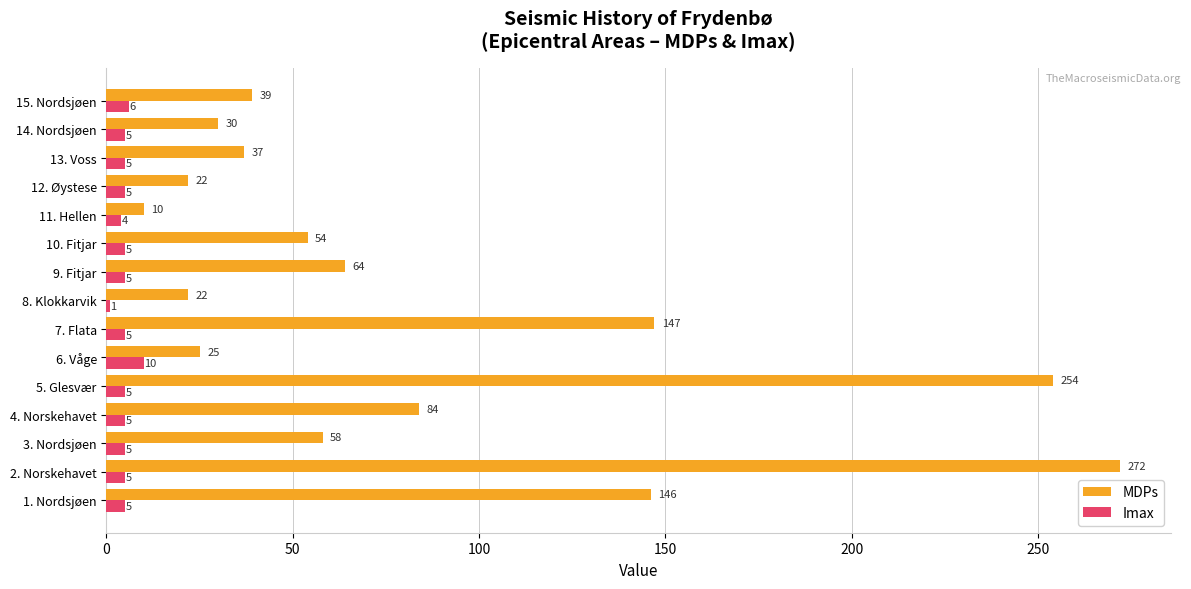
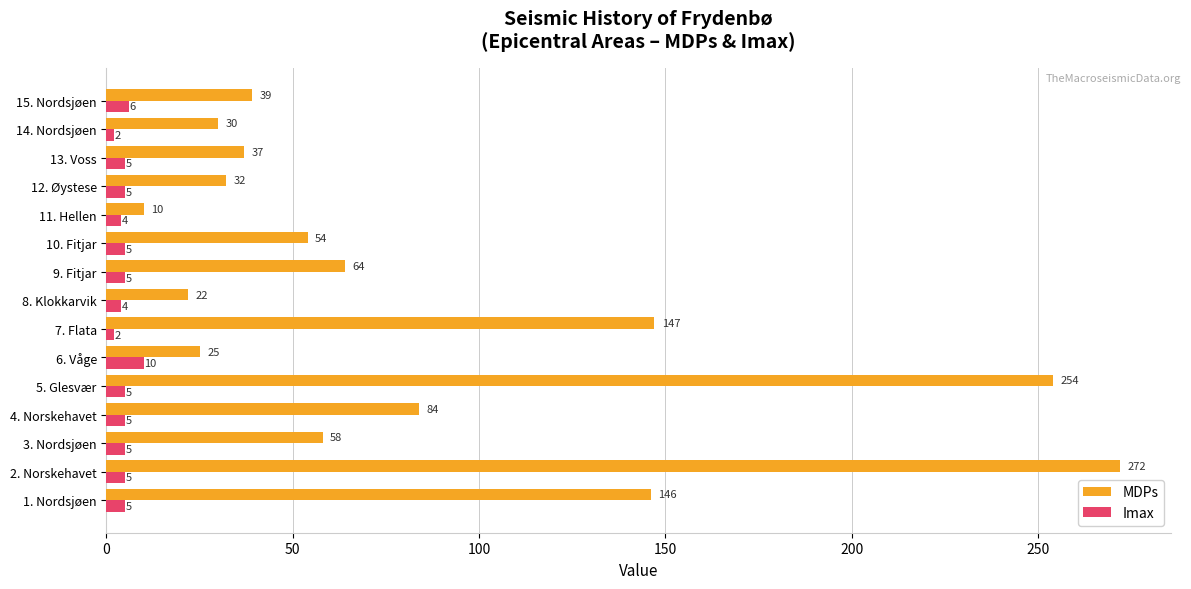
Imax, 14. Nordsjøen: 5 -> 2
MDPs, 12. Øystese: 22 -> 32
Imax, 8. Klokkarvik: 1 -> 4
Imax, 7. Flata: 5 -> 2
